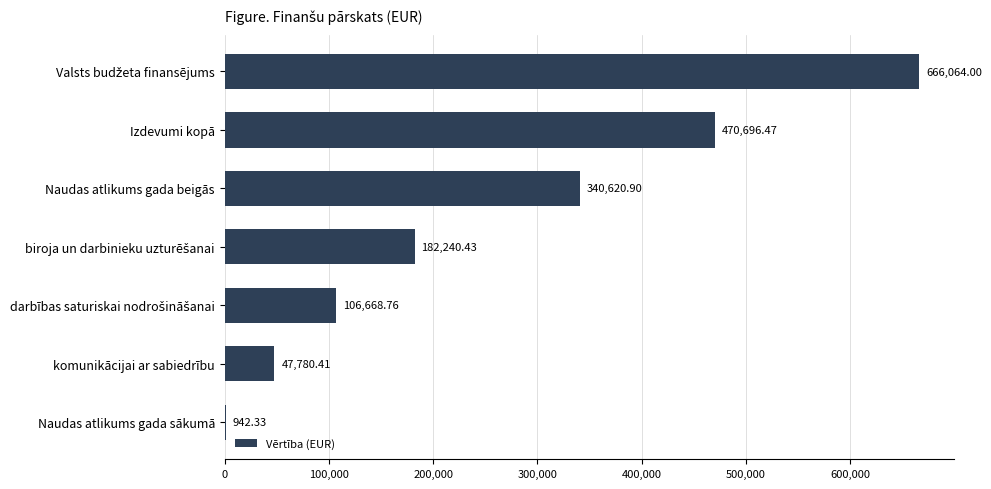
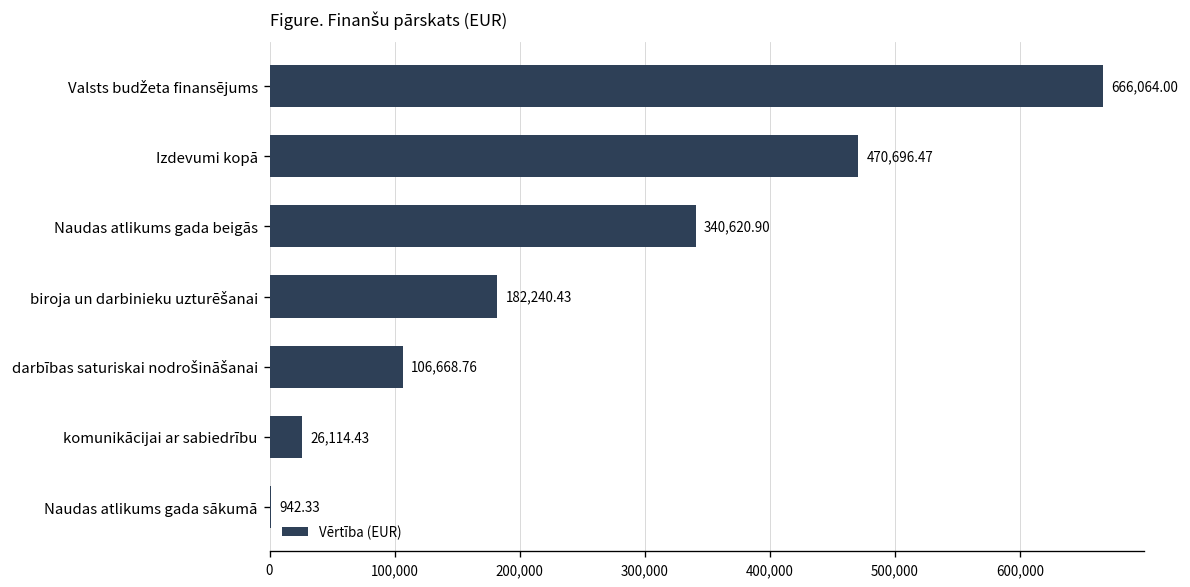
komunikācijai ar sabiedrību: 47,780.41 -> 26,114.43
